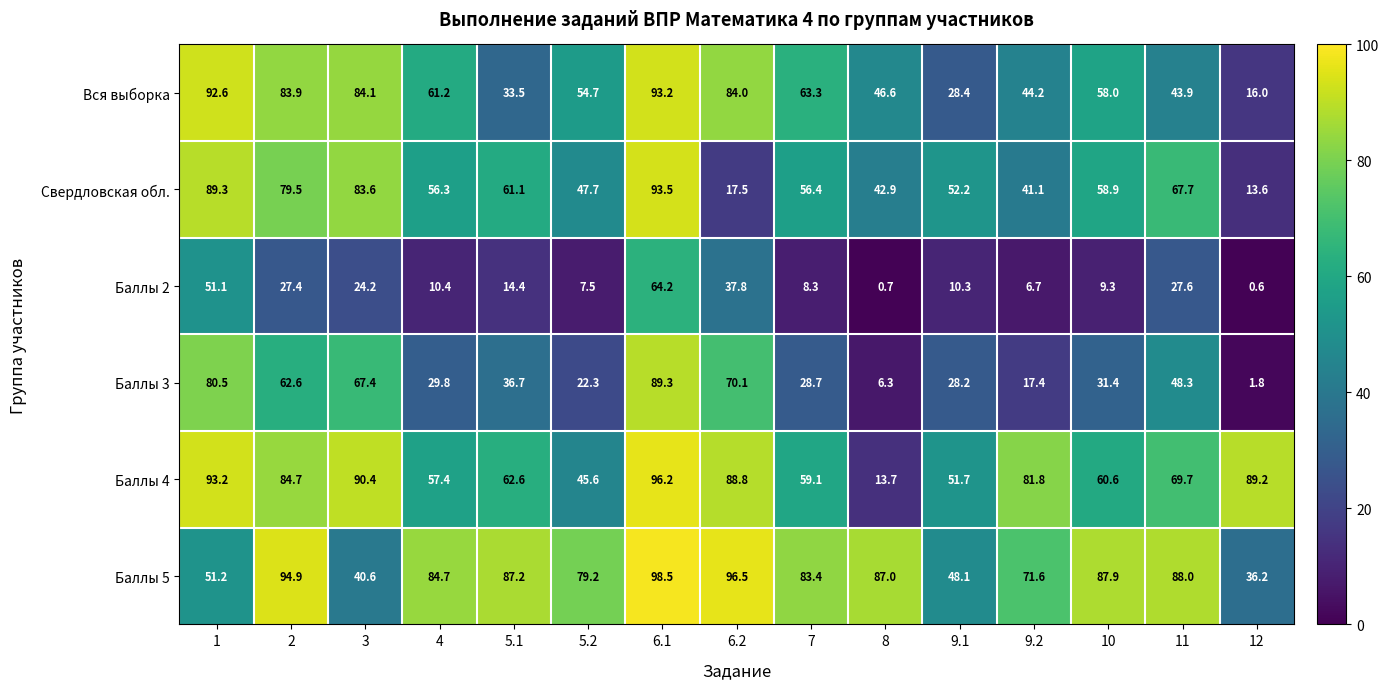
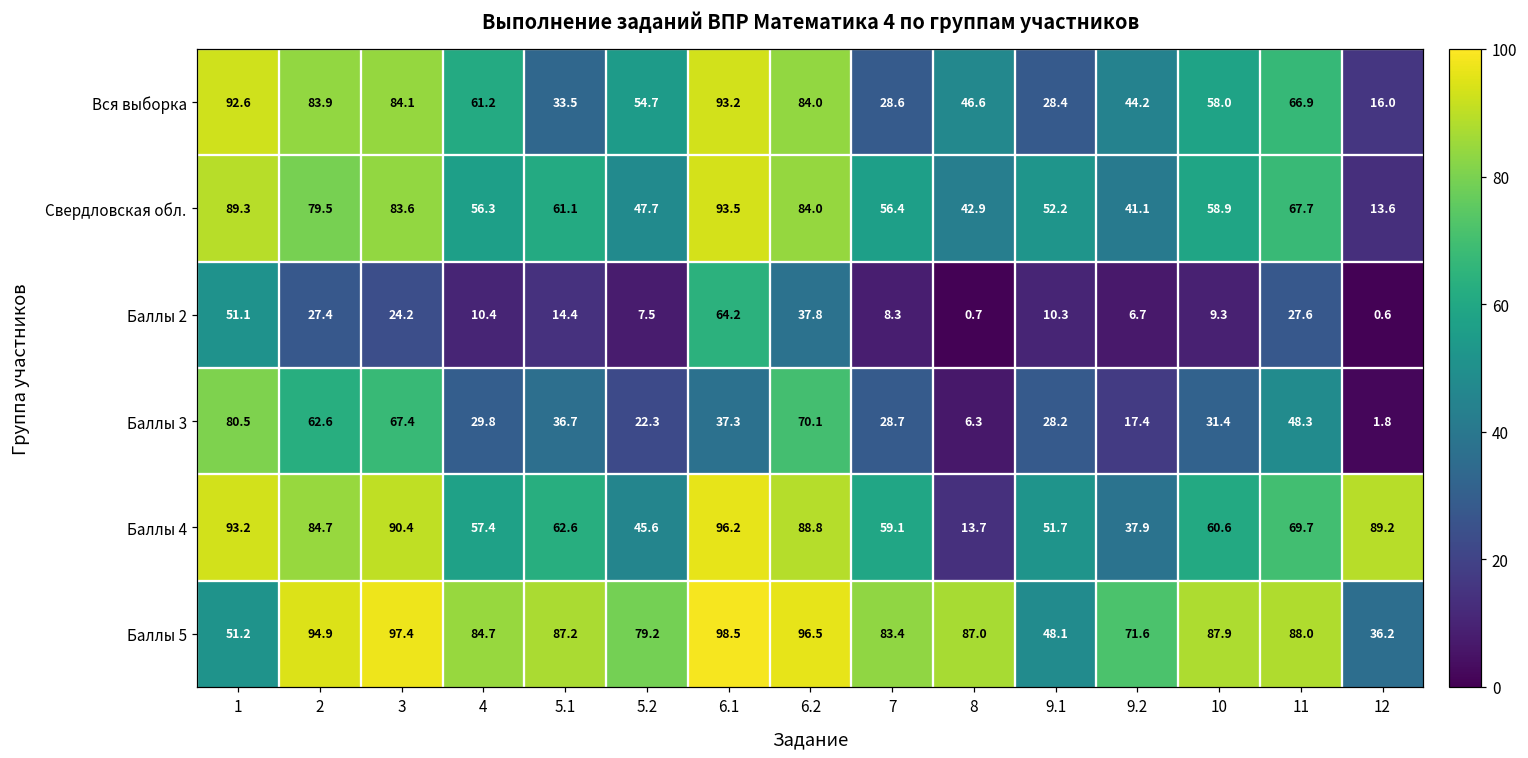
Вся выборка, 7: 63.3 -> 28.6
Вся выборка, 11: 43.9 -> 66.9
Свердловская обл., 6.2: 17.5 -> 84.0
Баллы 3, 6.1: 89.3 -> 37.3
Баллы 4, 9.2: 81.8 -> 37.9
Баллы 5, 3: 40.6 -> 97.4
